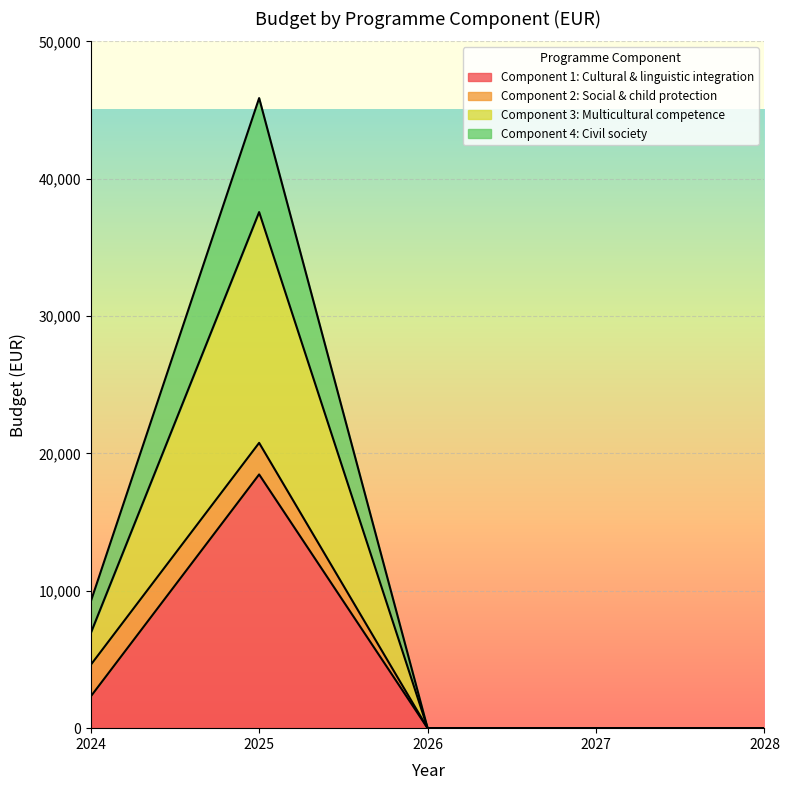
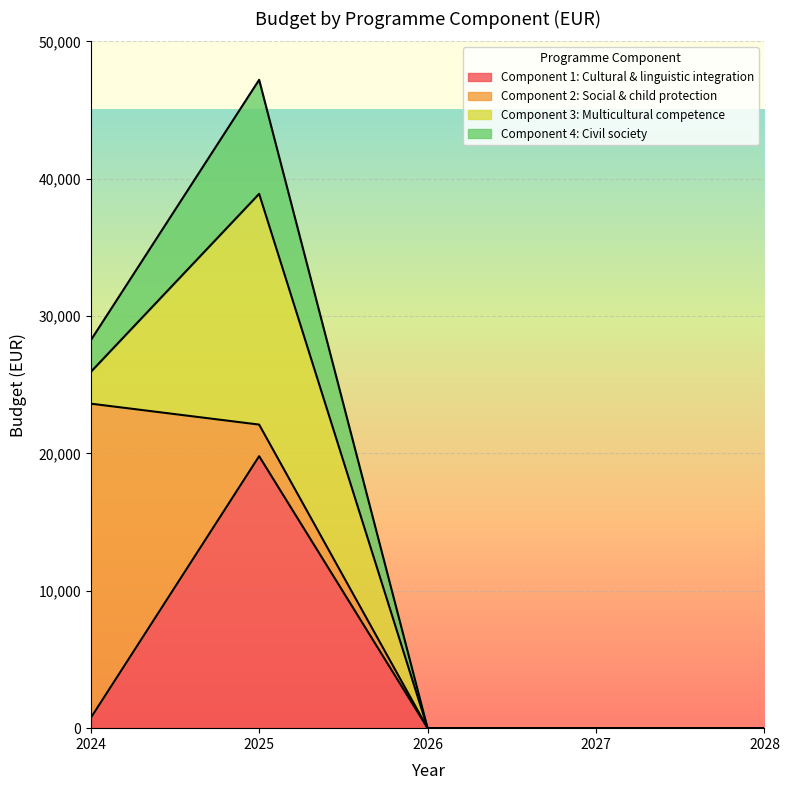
Component 1: Cultural & linguistic integration, 2024: 2,300 -> 700
Component 2: Social & child protection, 2024: 2,300 -> 22,900
Component 1: Cultural & linguistic integration, 2025: 18,500 -> 19,800
